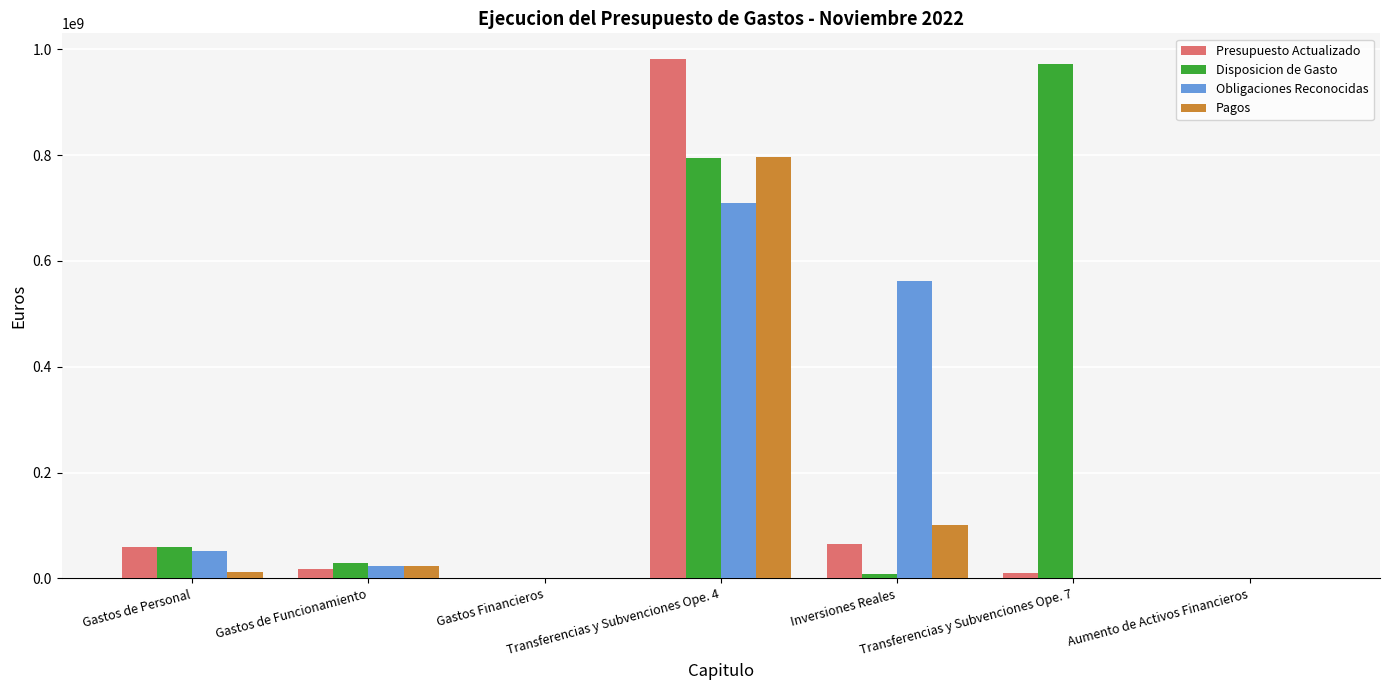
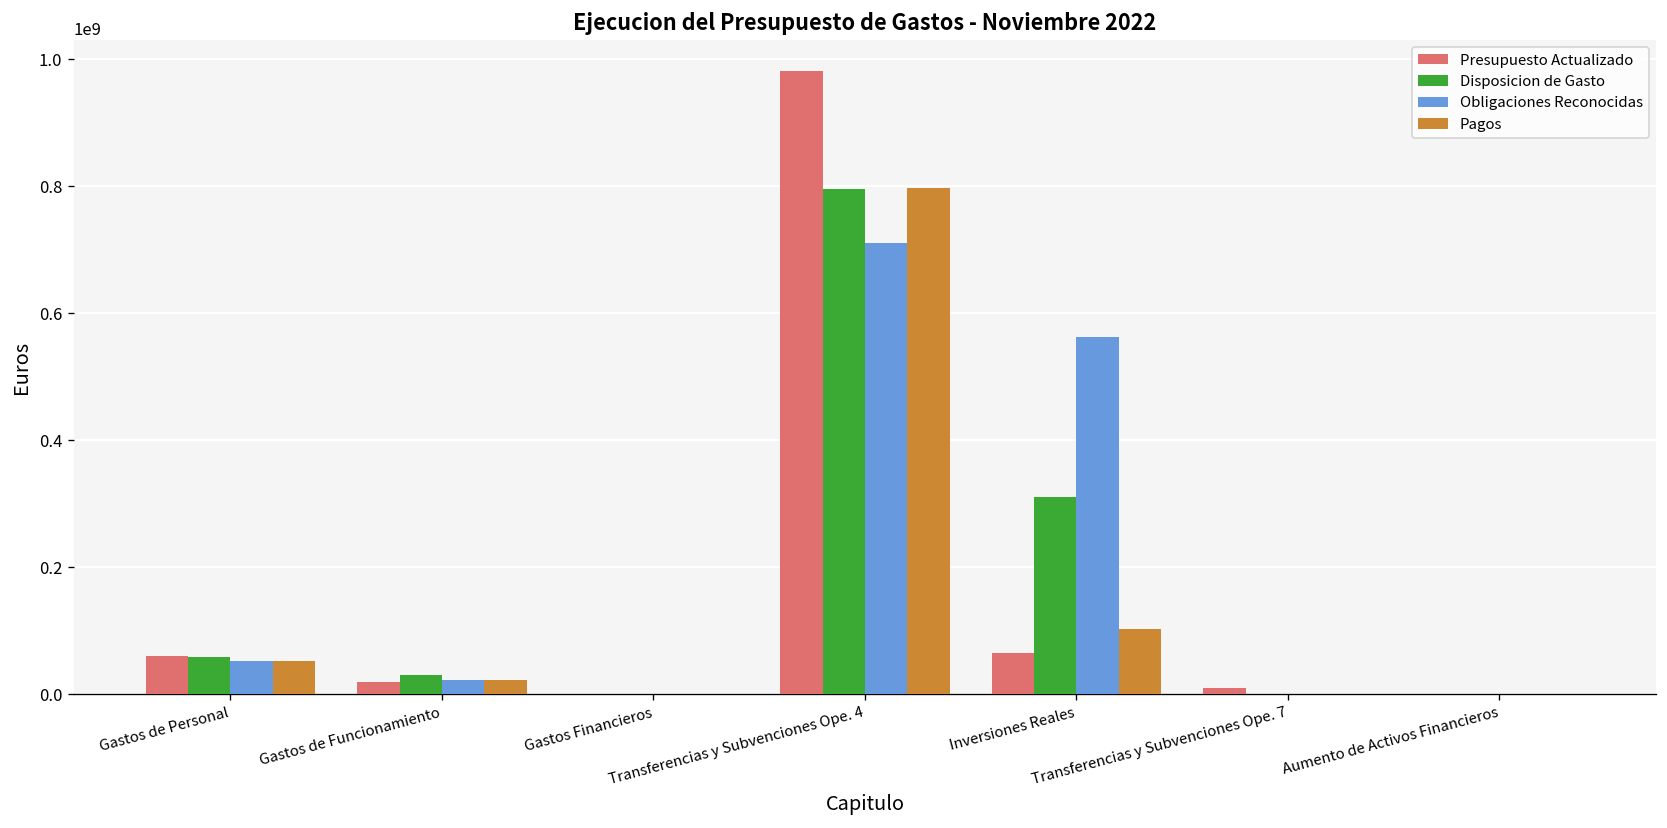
Pagos, Gastos de Personal: 10000000 -> 50000000
Disposicion de Gasto, Inversiones Reales: 10000000 -> 310000000
Disposicion de Gasto, Transferencias y Subvenciones Ope. 7: 970000000 -> 0
